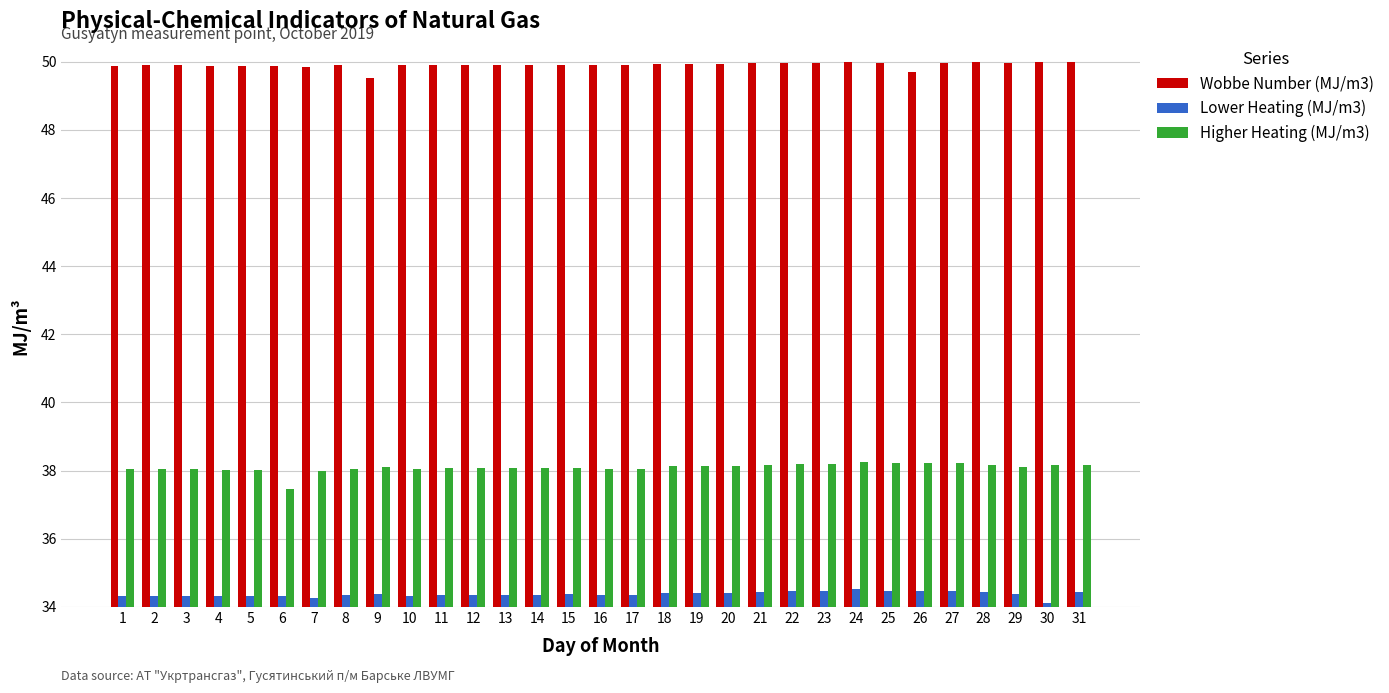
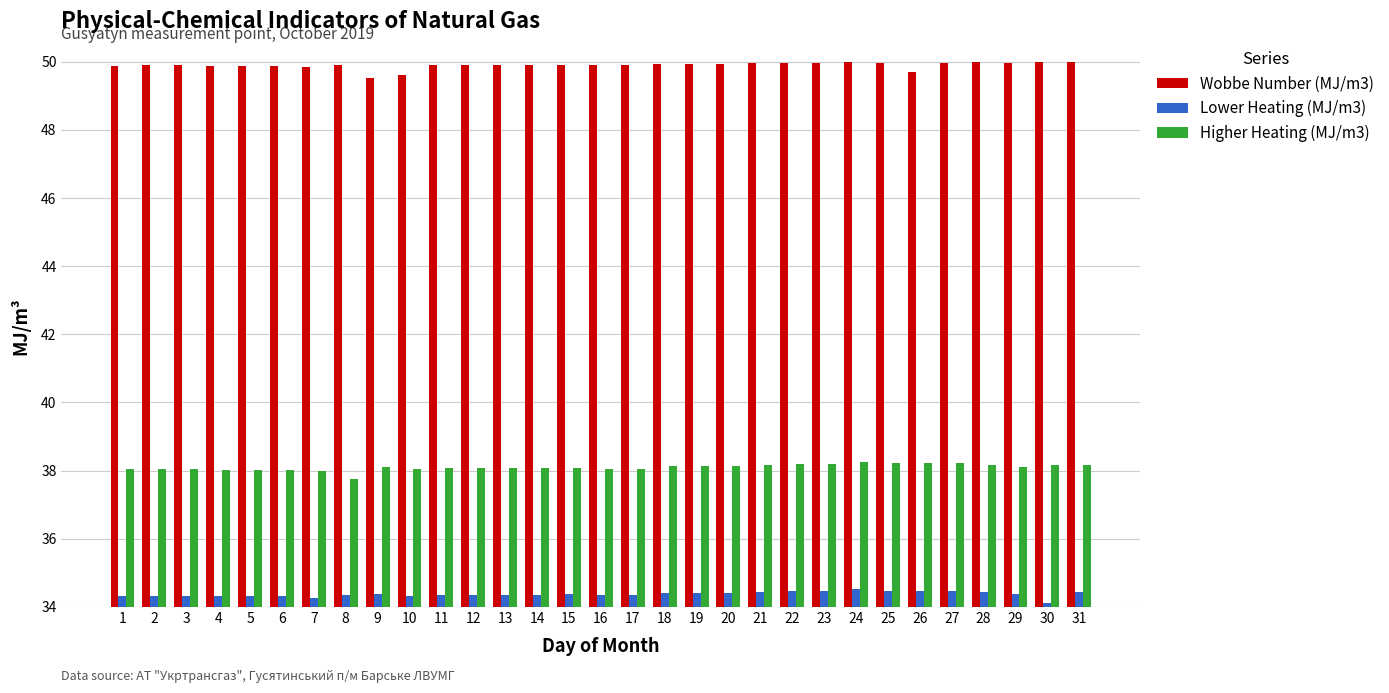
Higher Heating (MJ/m3), 6: 37.5 -> 38.0
Higher Heating (MJ/m3), 8: 38.1 -> 37.8
Wobbe Number (MJ/m3), 10: 49.9 -> 49.6
